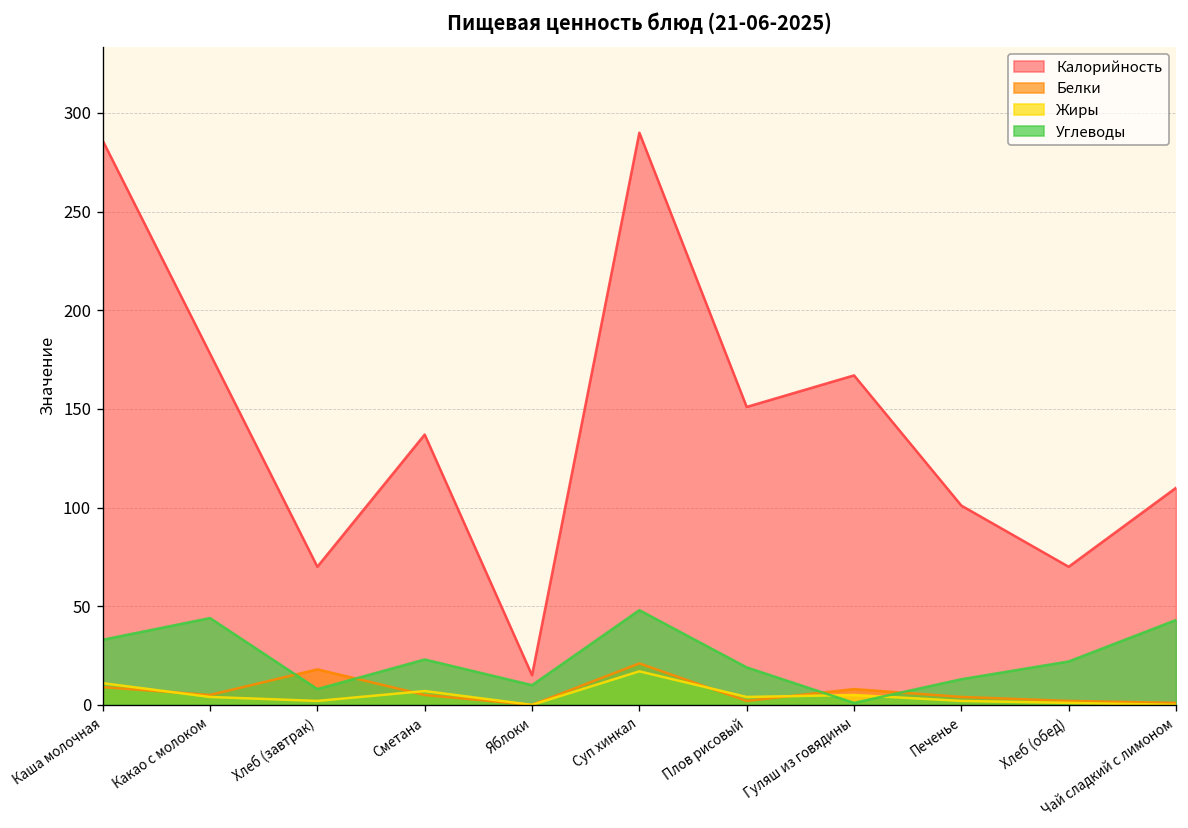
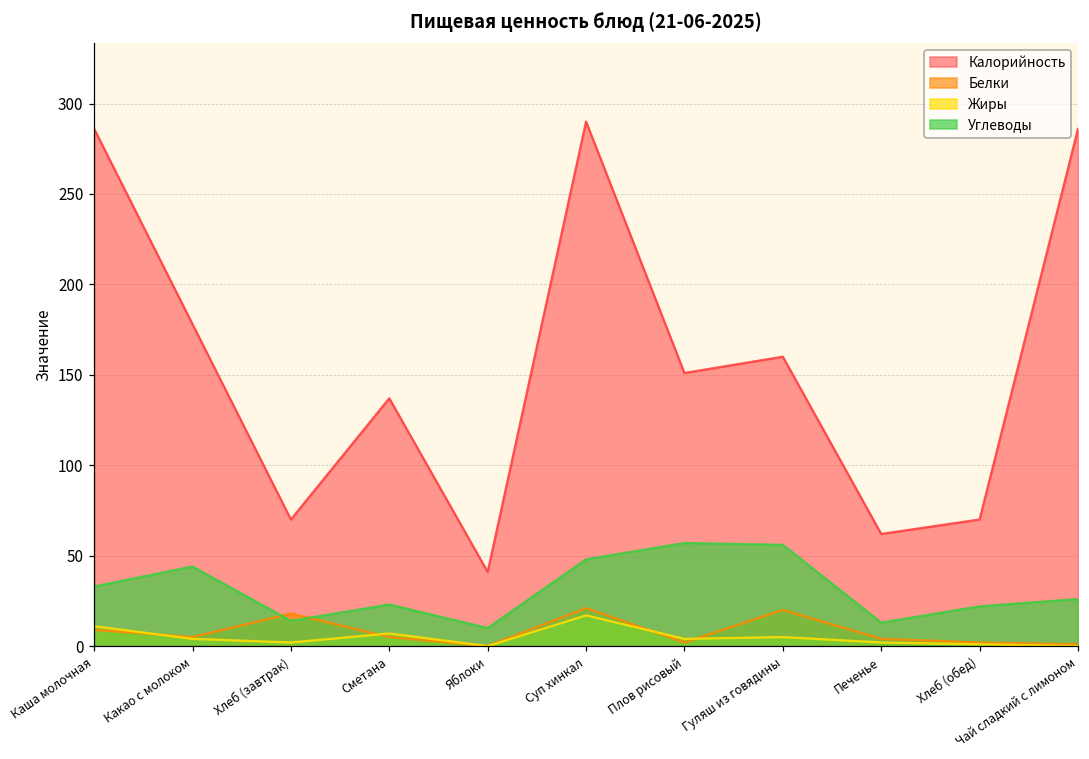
Углеводы, Хлеб (завтрак): 8 -> 14
Калорийность, Яблоки: 15 -> 41
Углеводы, Плов рисовый: 19 -> 57
Калорийность, Гуляш из говядины: 167 -> 160
Белки, Гуляш из говядины: 8 -> 20
Углеводы, Гуляш из говядины: 1 -> 56
Калорийность, Печенье: 101 -> 62
Калорийность, Чай сладкий с лимоном: 110 -> 286
Углеводы, Чай сладкий с лимоном: 43 -> 26
